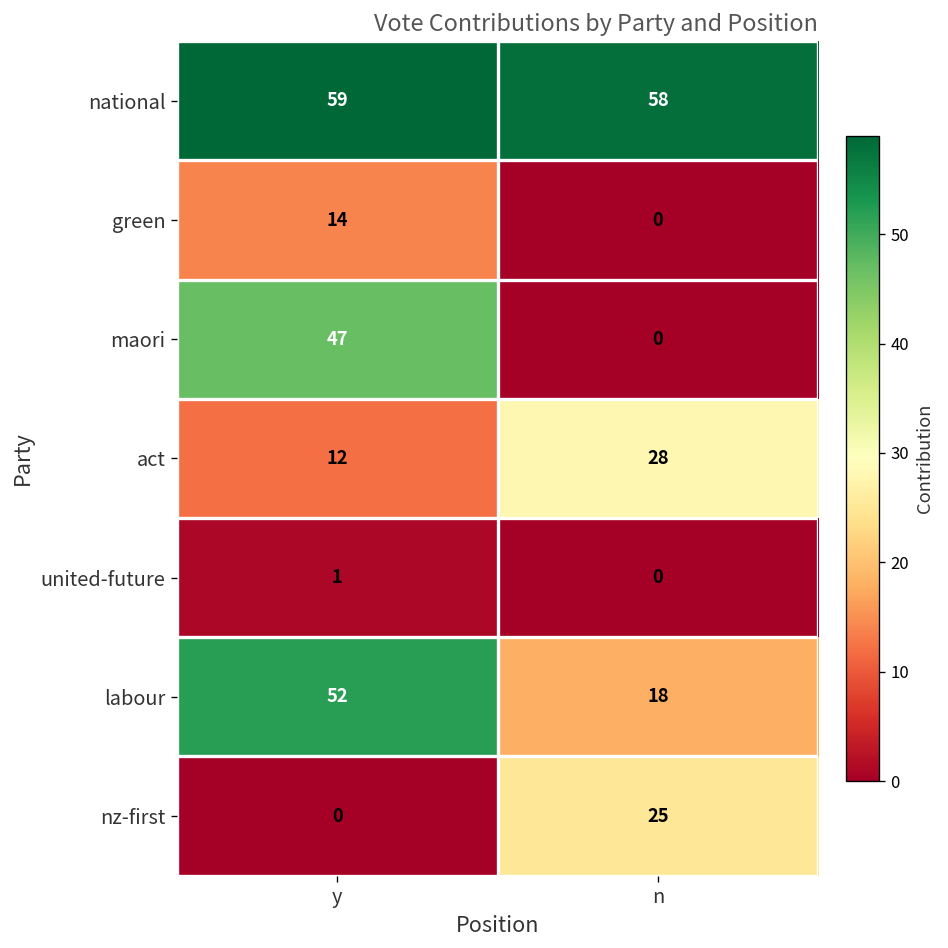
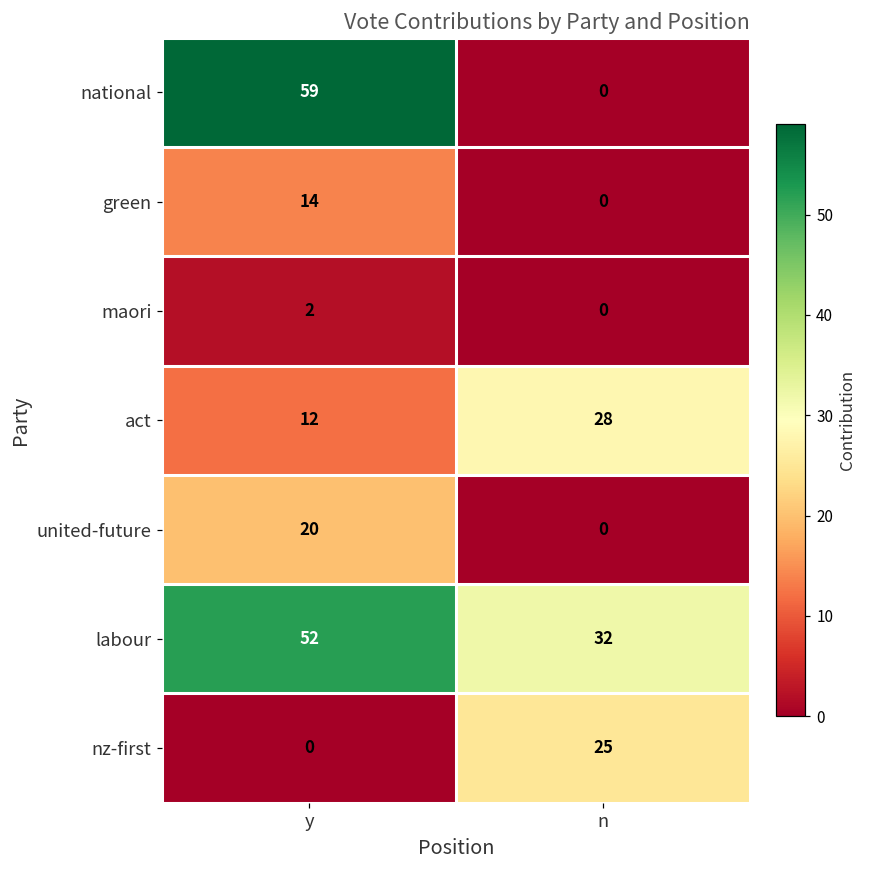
national, n: 58 -> 0
maori, y: 47 -> 2
united-future, y: 1 -> 20
labour, n: 18 -> 32
